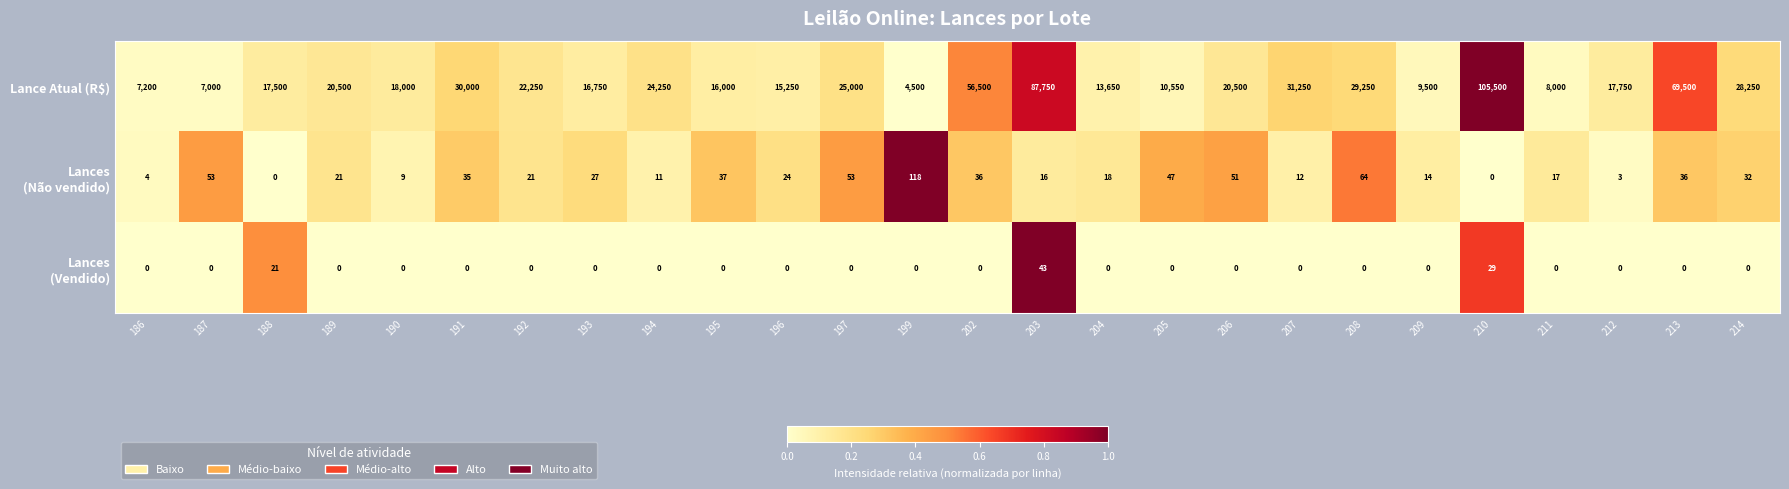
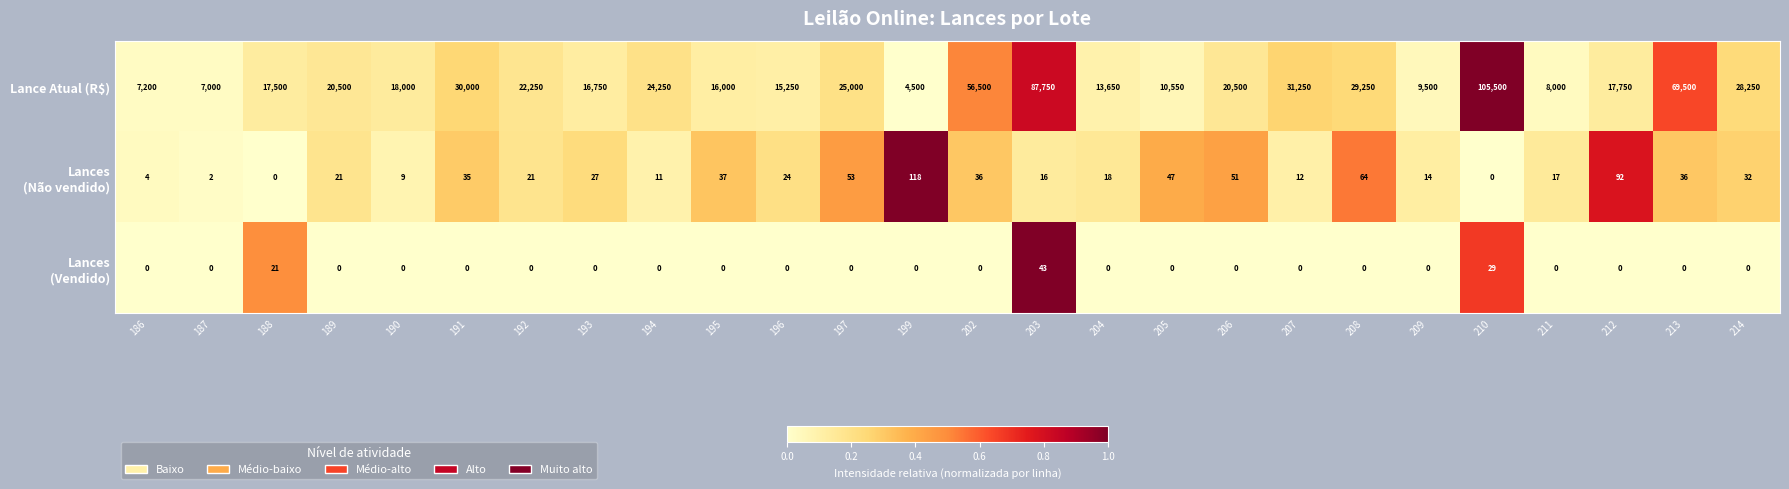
Lances (Não vendido), 187: 53 -> 2
Lances (Não vendido), 212: 3 -> 92
